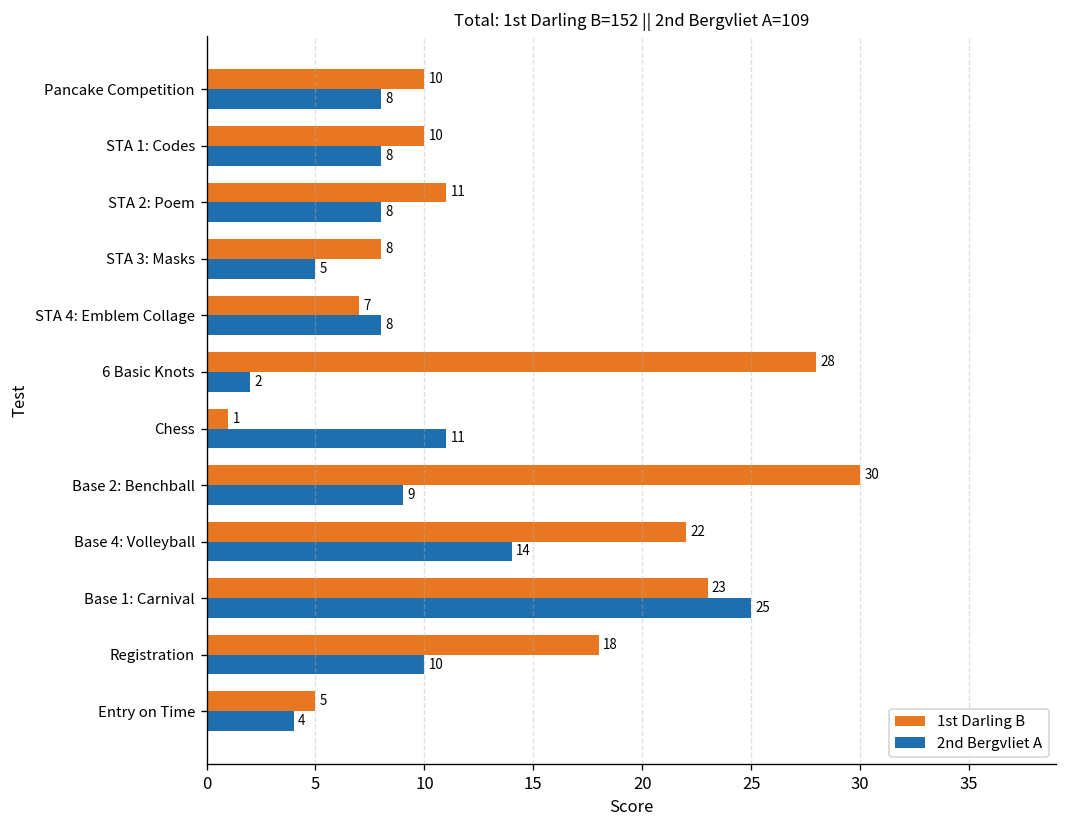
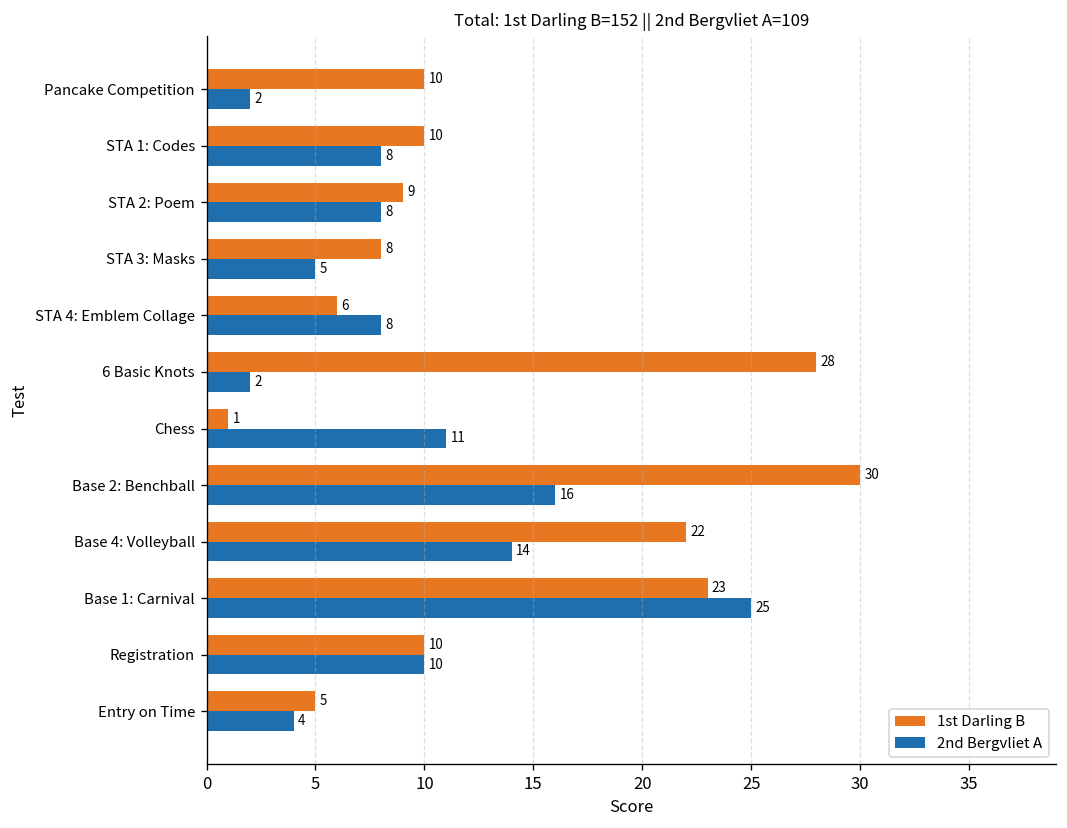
2nd Bergvliet A, Pancake Competition: 8 -> 2
1st Darling B, STA 2: Poem: 11 -> 9
1st Darling B, STA 4: Emblem Collage: 7 -> 6
2nd Bergvliet A, Base 2: Benchball: 9 -> 16
1st Darling B, Registration: 18 -> 10
